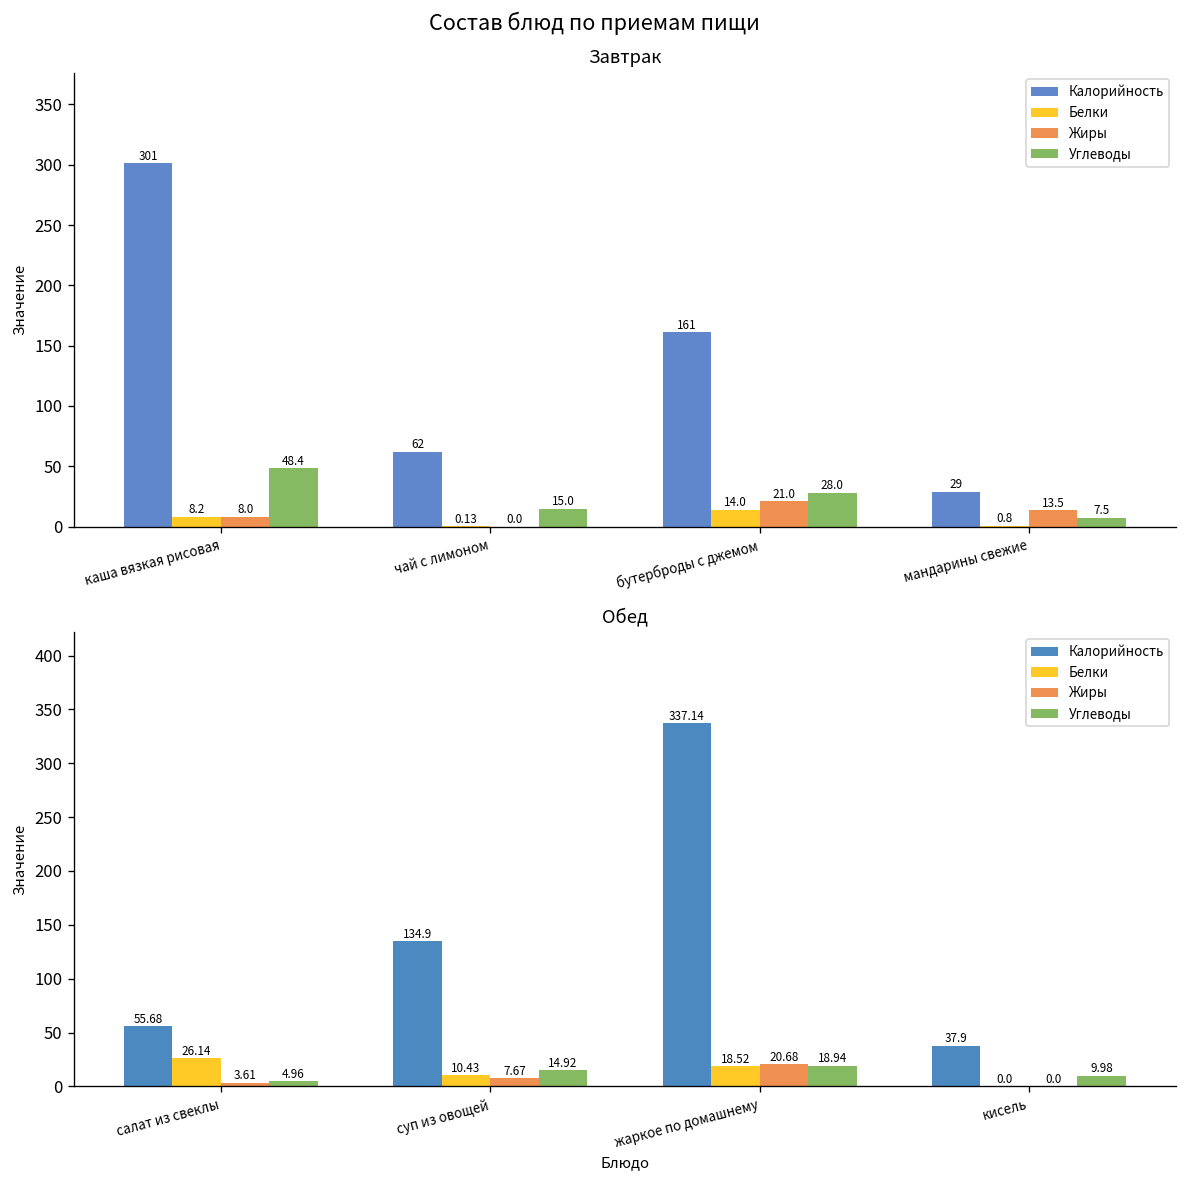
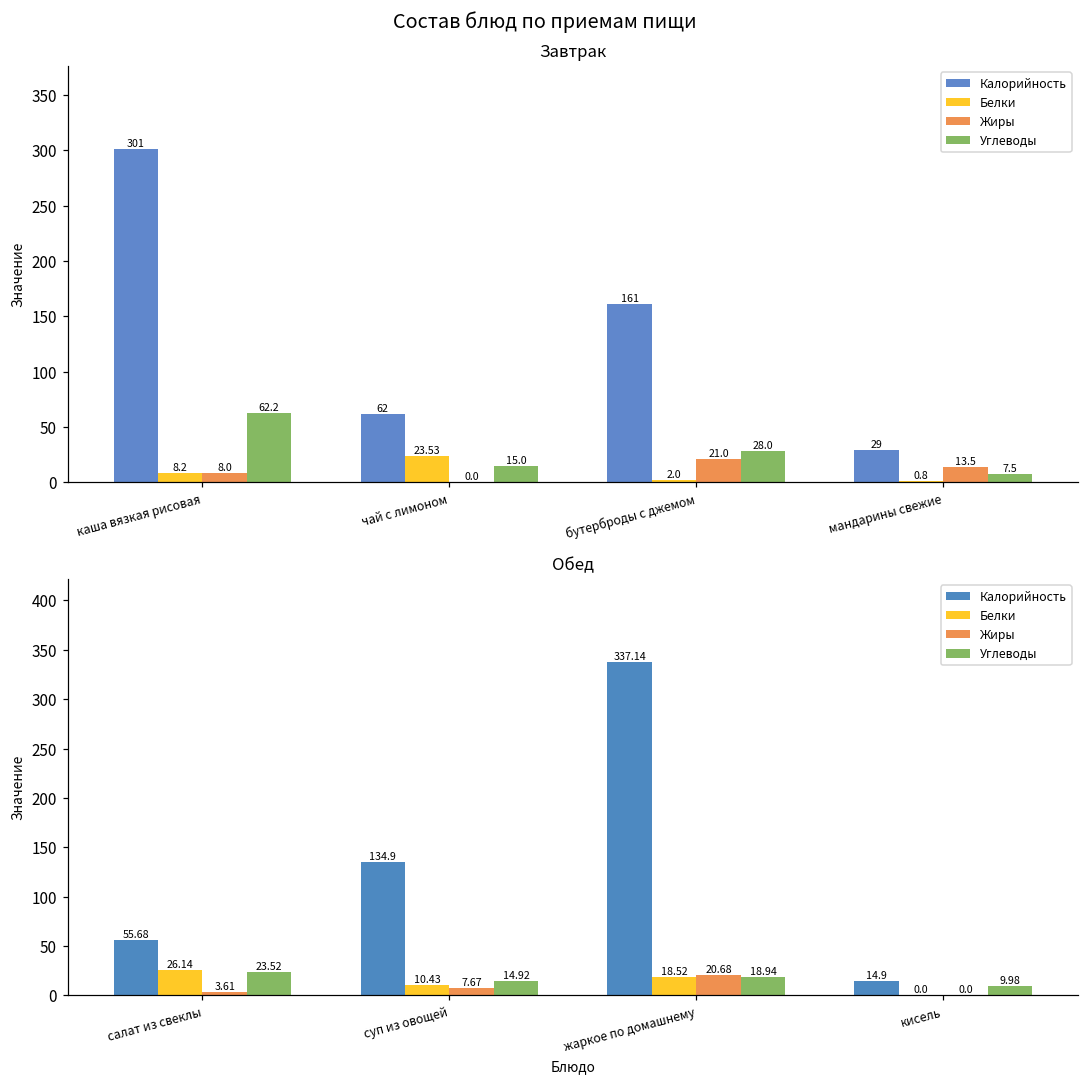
Завтрак, Углеводы, каша вязкая рисовая: 48.4 -> 62.2
Завтрак, Белки, чай с лимоном: 0.13 -> 23.53
Завтрак, Белки, бутерброды с джемом: 14.0 -> 2.0
Обед, Углеводы, салат из свеклы: 4.96 -> 23.52
Обед, Калорийность, кисель: 37.9 -> 14.9
